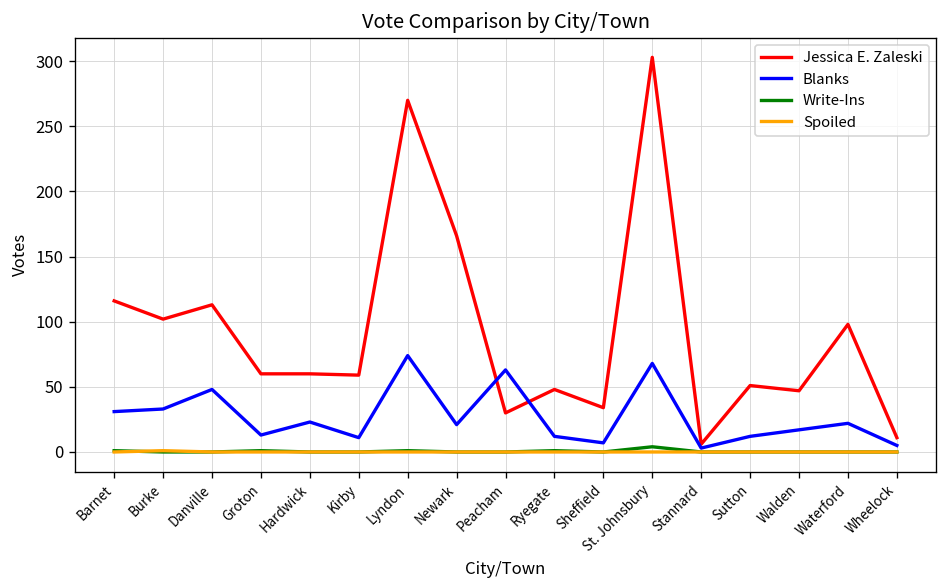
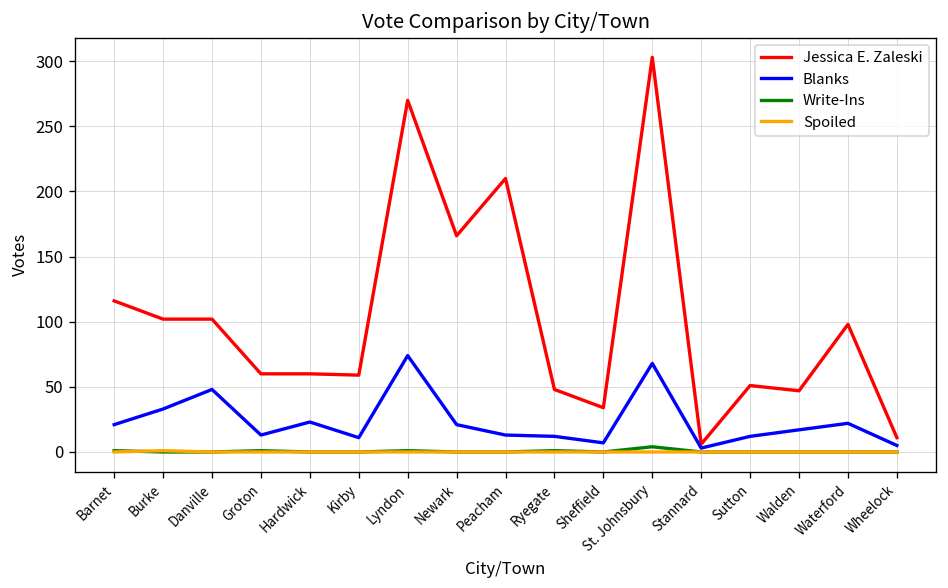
Blanks, Barnet: 31 -> 21
Jessica E. Zaleski, Danville: 113 -> 102
Jessica E. Zaleski, Peacham: 30 -> 210
Blanks, Peacham: 63 -> 13
